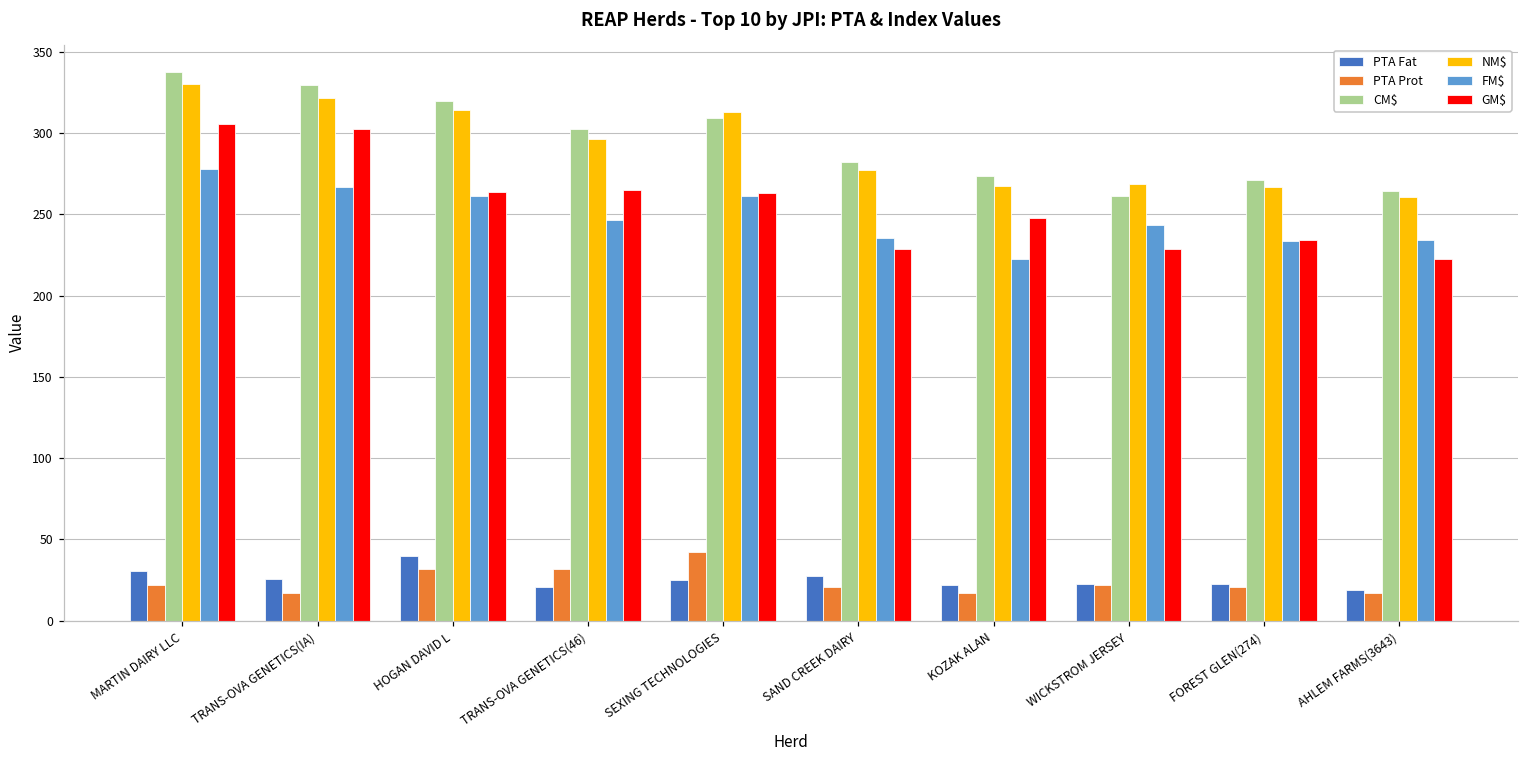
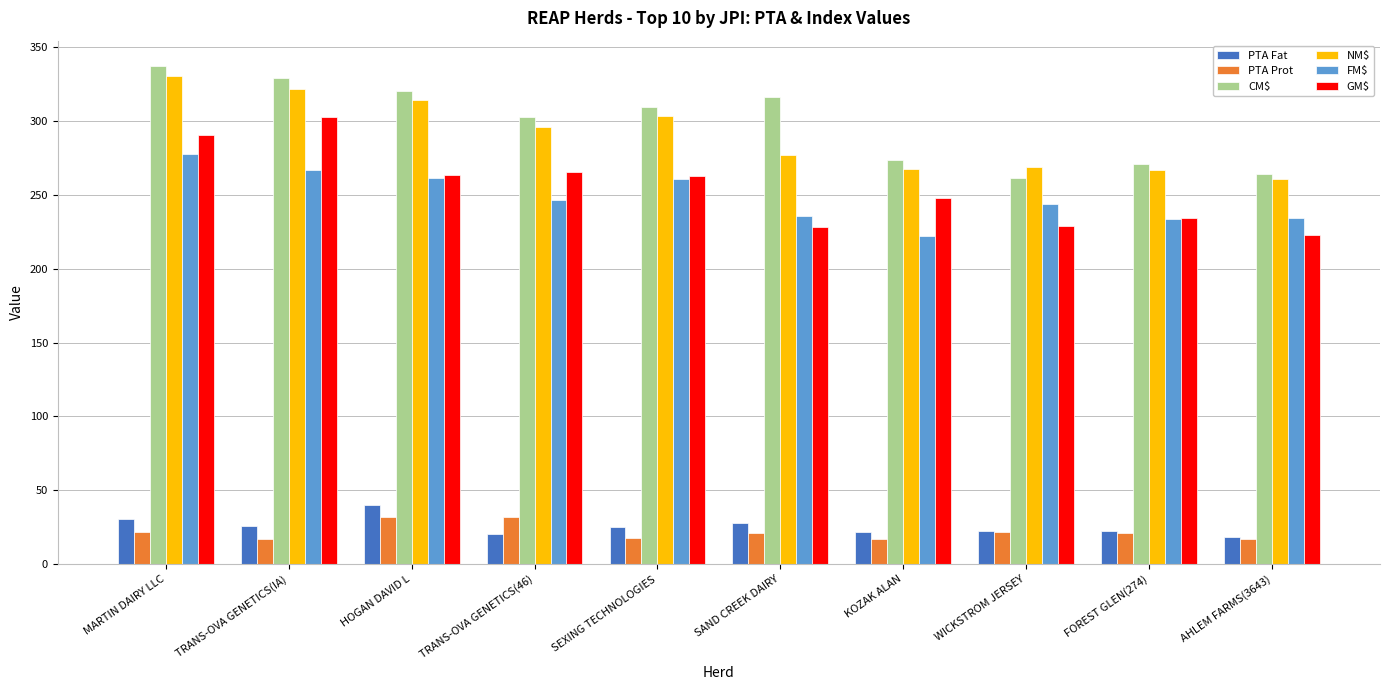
GM$, MARTIN DAIRY LLC: 306 -> 291
PTA Prot, SEXING TECHNOLOGIES: 42 -> 18
NM$, SEXING TECHNOLOGIES: 313 -> 303
CM$, SAND CREEK DAIRY: 282 -> 316
